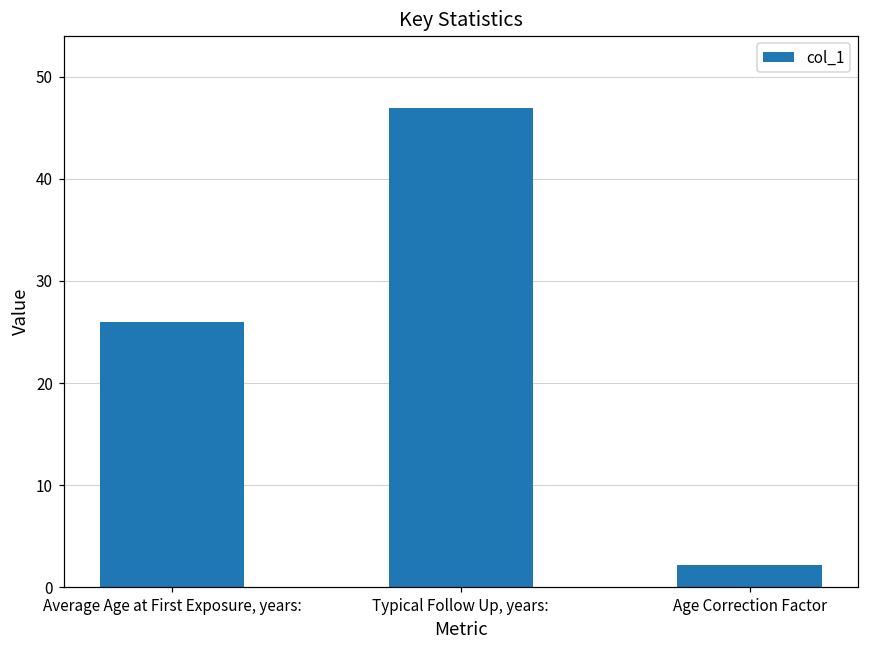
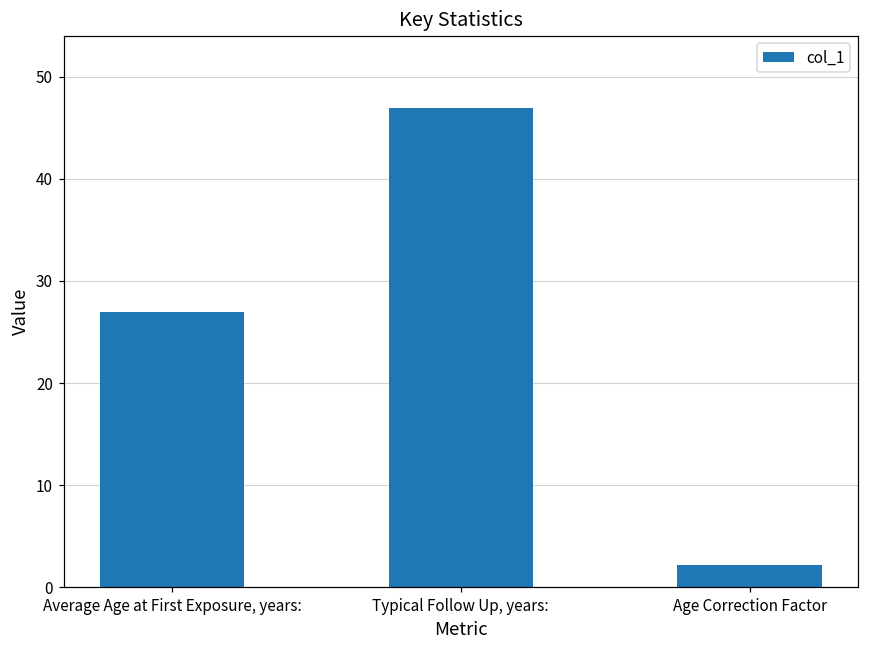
Average Age at First Exposure, years:: 26 -> 27
